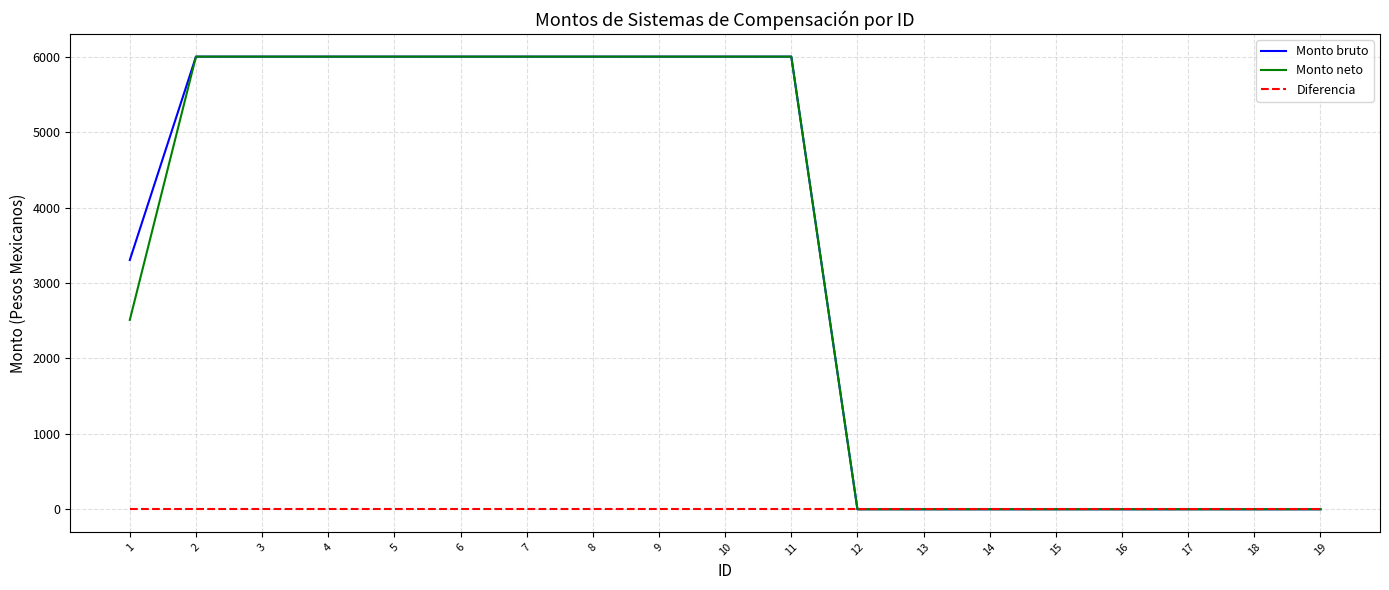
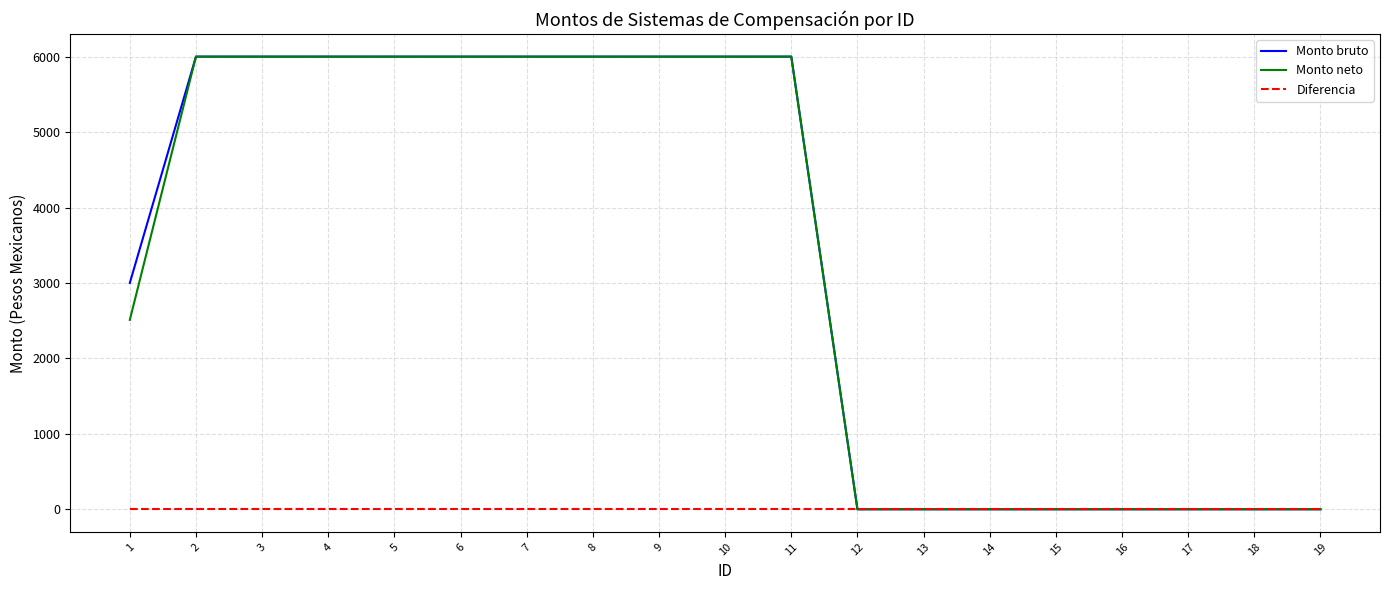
Monto bruto, 1: 3300 -> 3000
